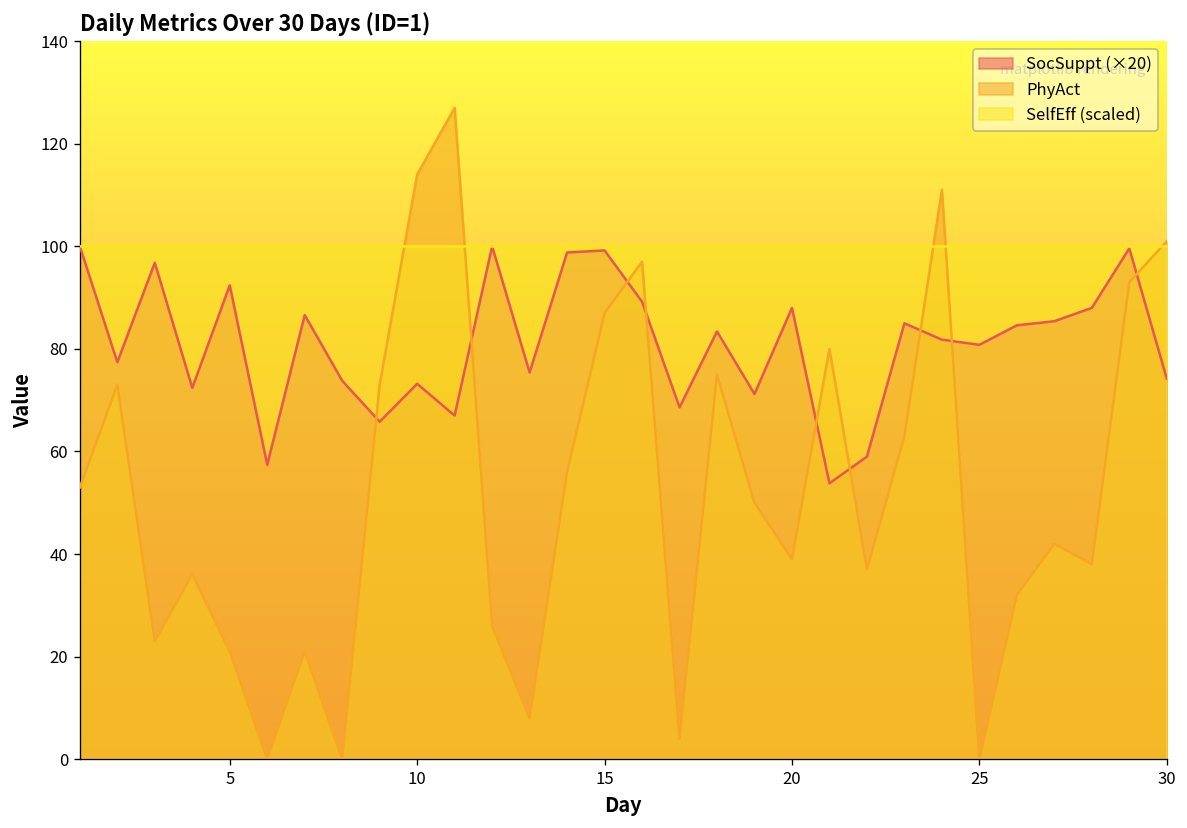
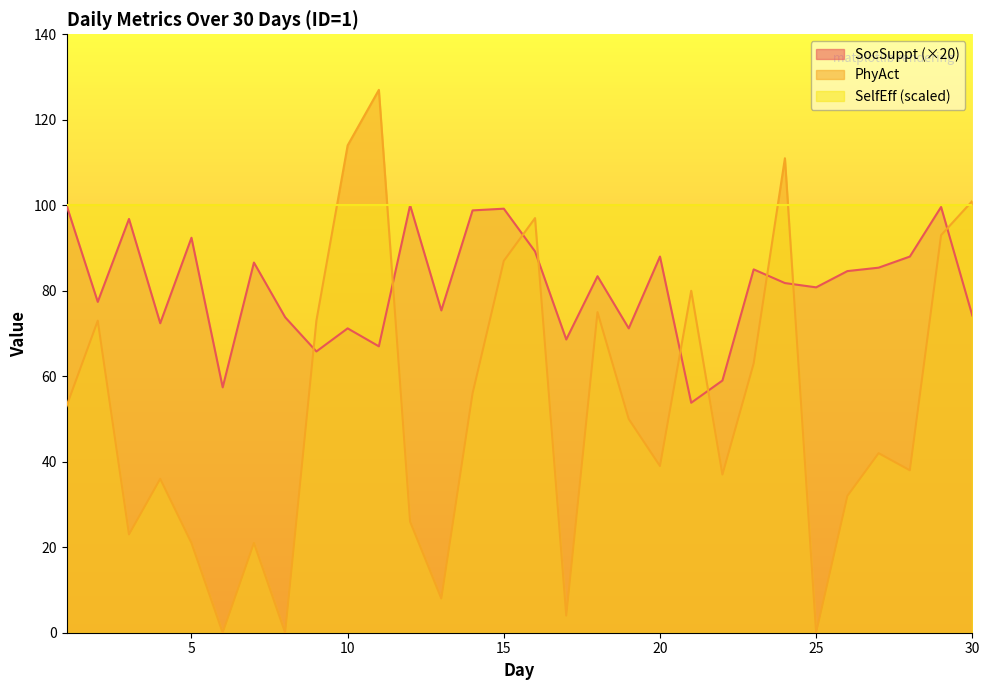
SocSuppt (×20), 10: 73 -> 71
